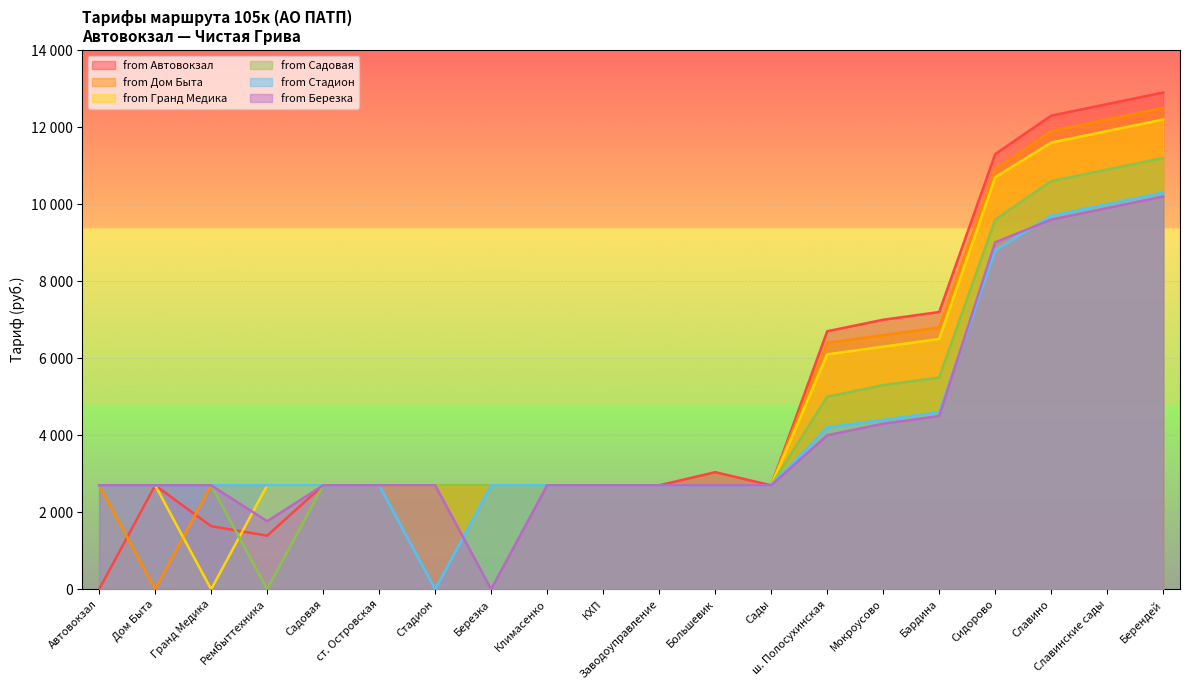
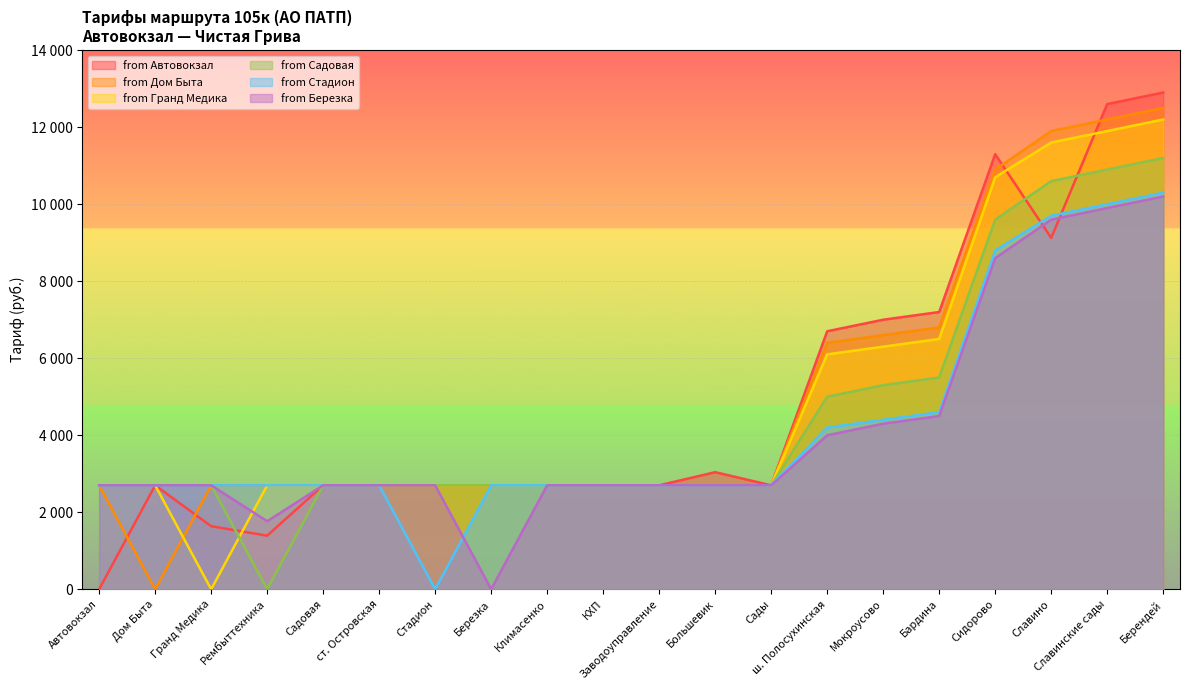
from Березка, Сидорово: 9000 -> 8600
from Автовокзал, Славино: 12300 -> 9100
